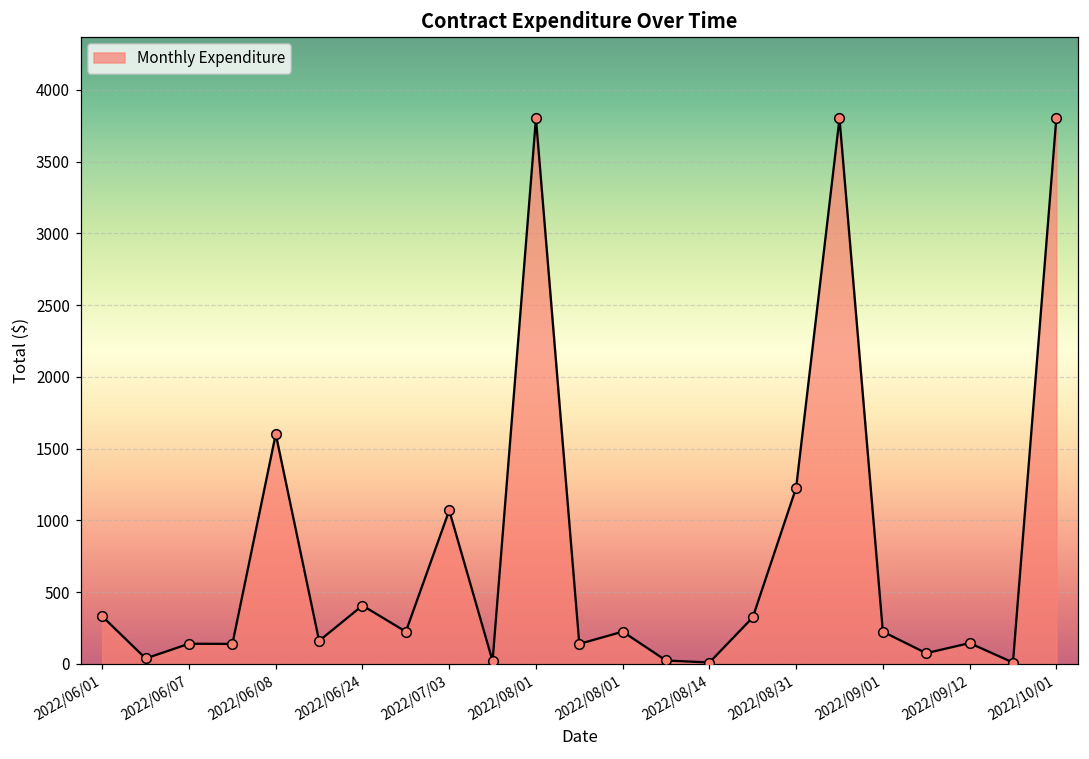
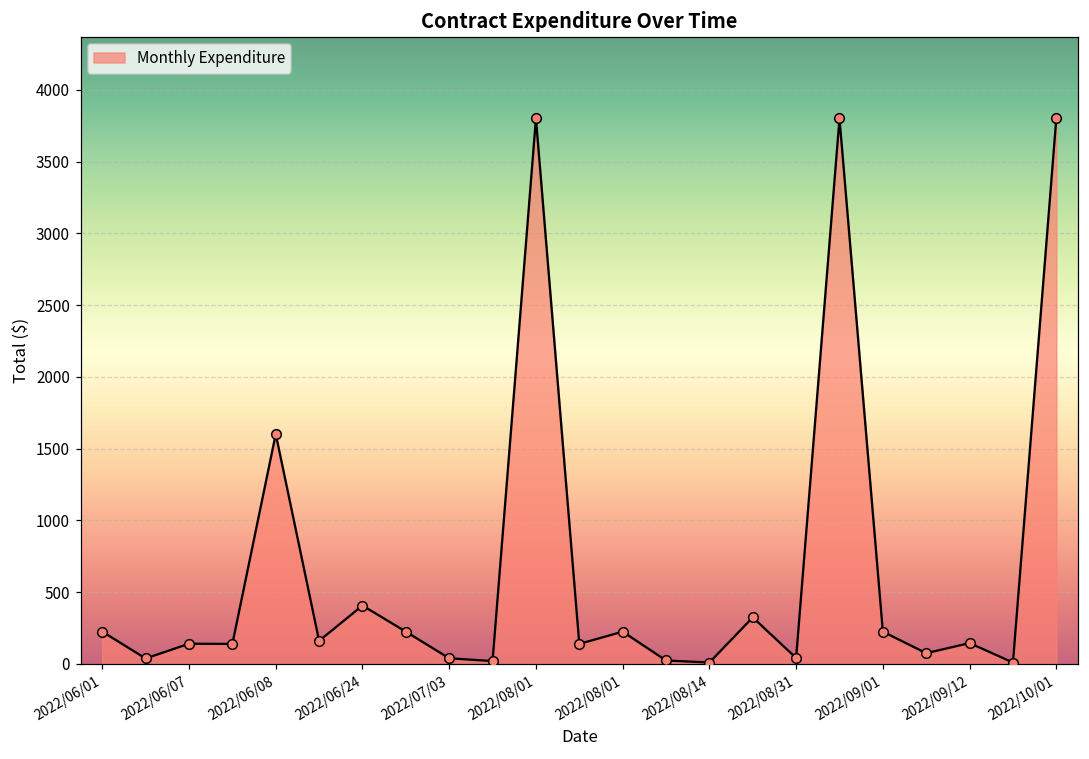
2022/06/01: 330 -> 230
2022/07/03: 1070 -> 40
2022/08/31: 1230 -> 40
